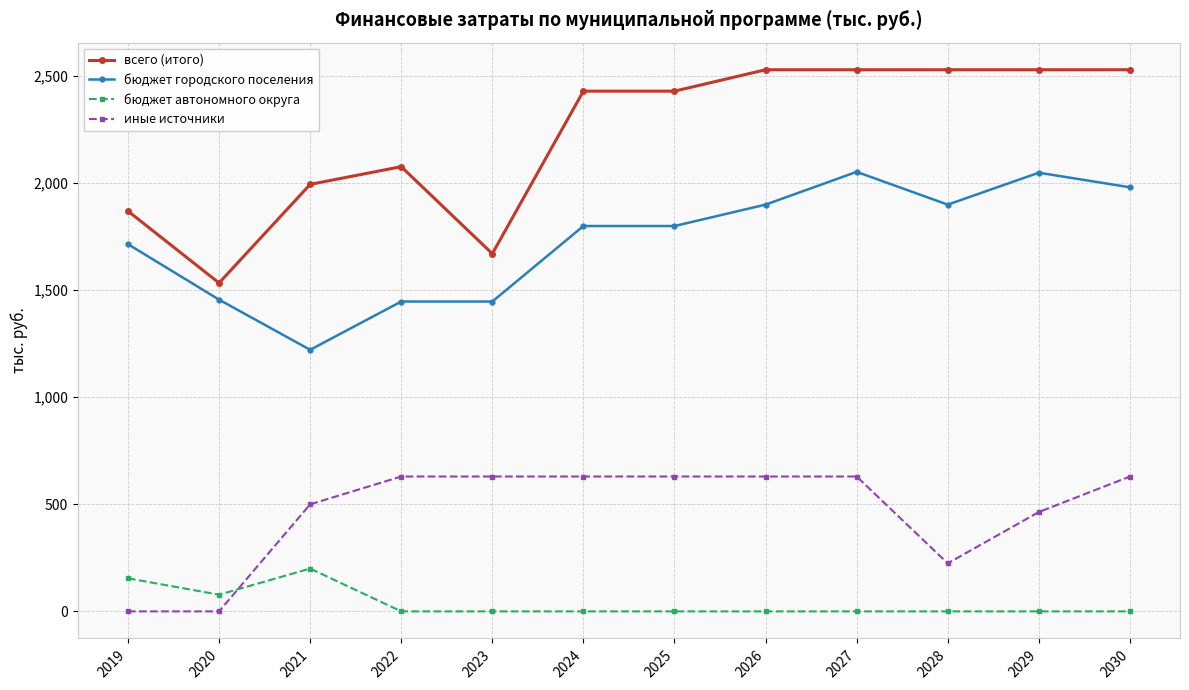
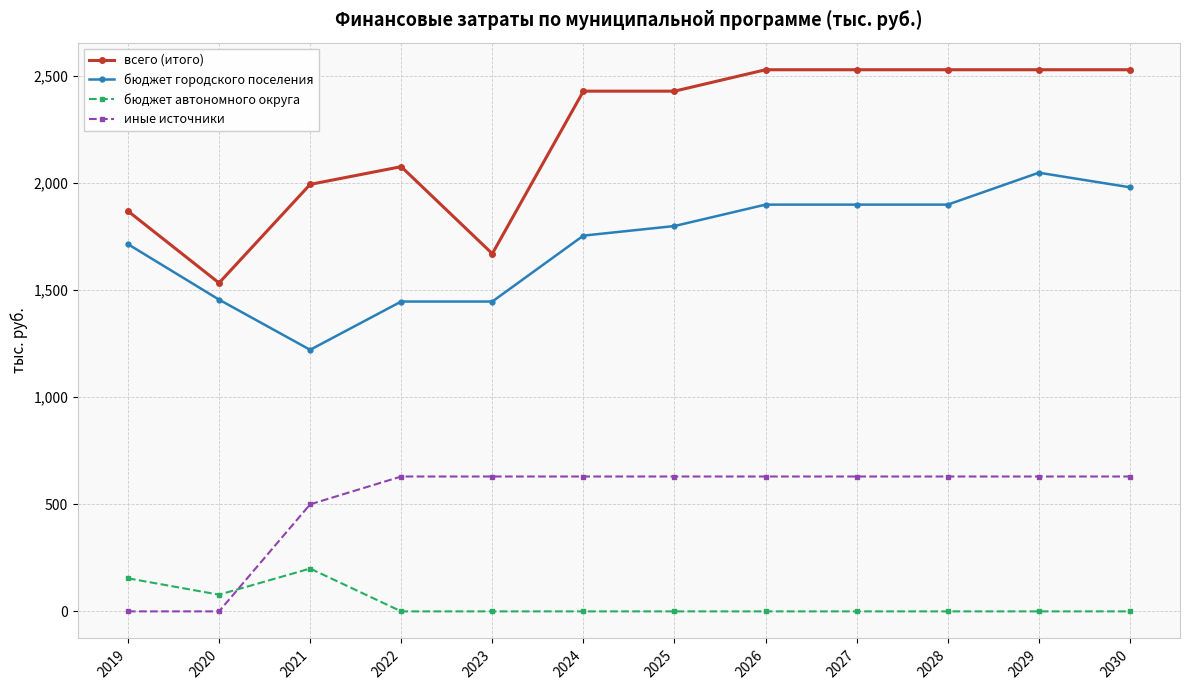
бюджет городского поселения, 2024: 1,800 -> 1,760
бюджет городского поселения, 2027: 2,050 -> 1,900
иные источники, 2028: 220 -> 630
иные источники, 2029: 460 -> 630
